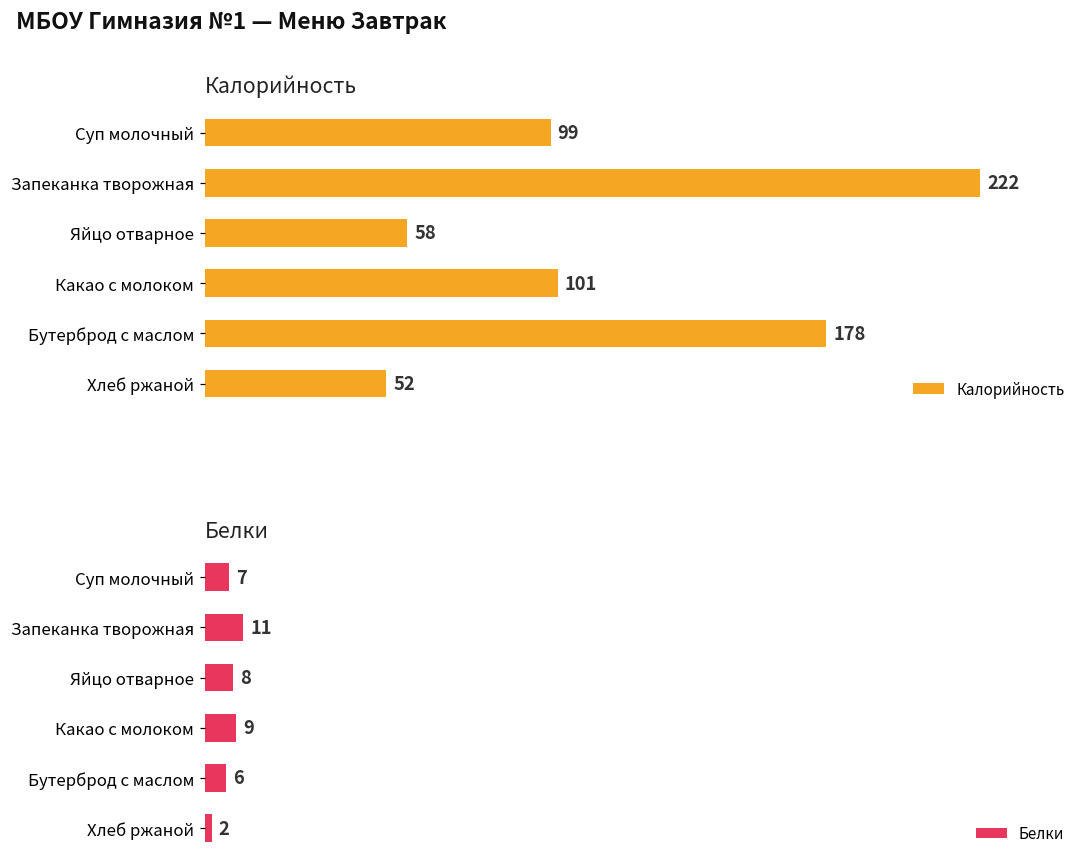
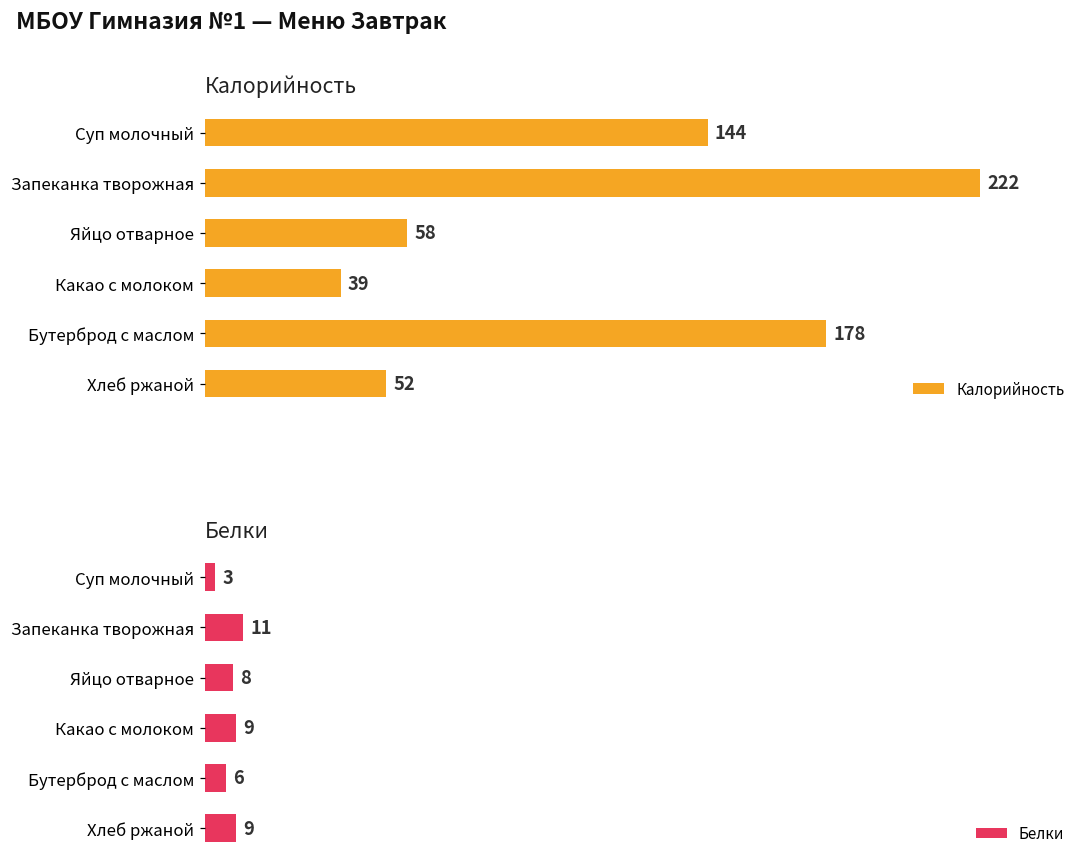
Калорийность, Суп молочный: 99 -> 144
Калорийность, Какао с молоком: 101 -> 39
Белки, Суп молочный: 7 -> 3
Белки, Хлеб ржаной: 2 -> 9
